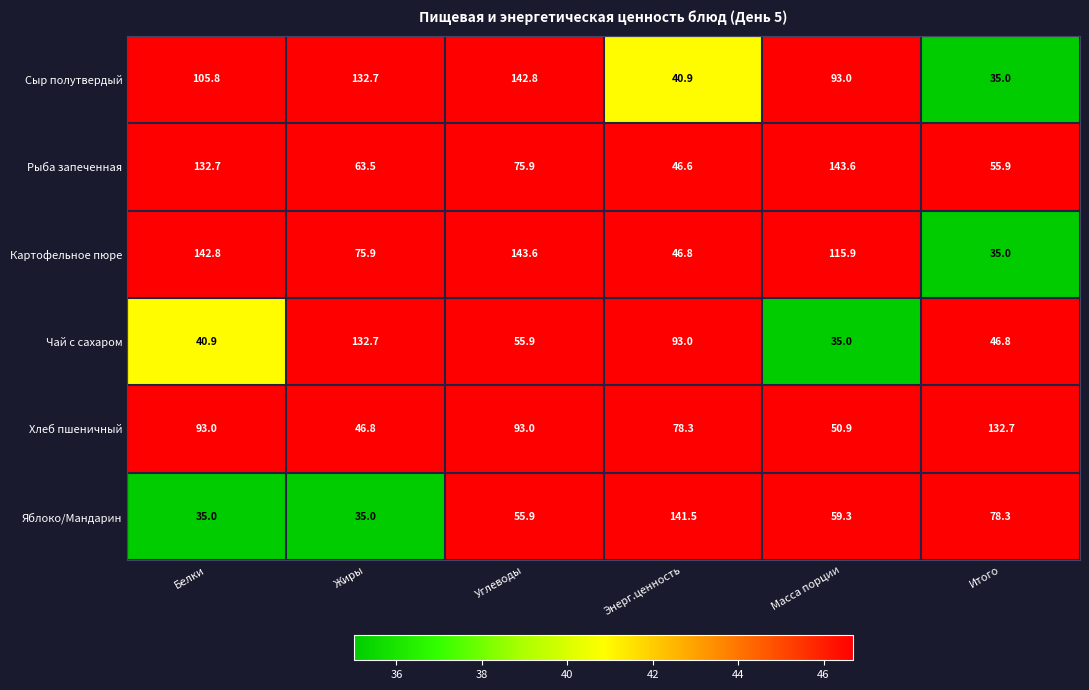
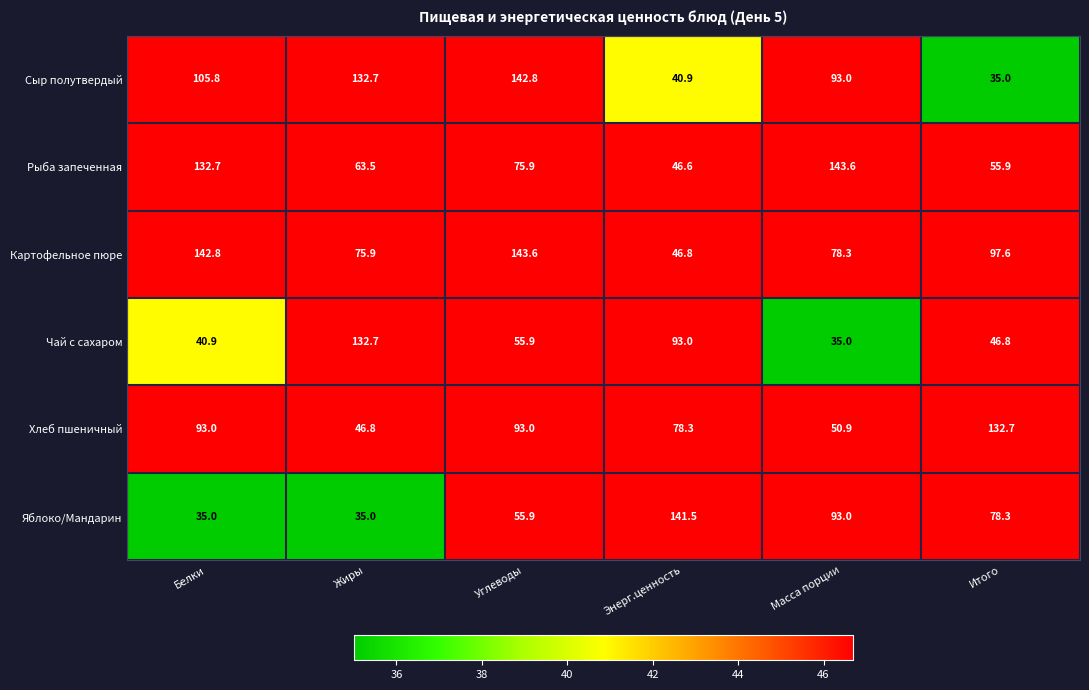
Картофельное пюре, Масса порции: 115.9 -> 78.3
Картофельное пюре, Итого: 35.0 -> 97.6
Яблоко/Мандарин, Масса порции: 59.3 -> 93.0
